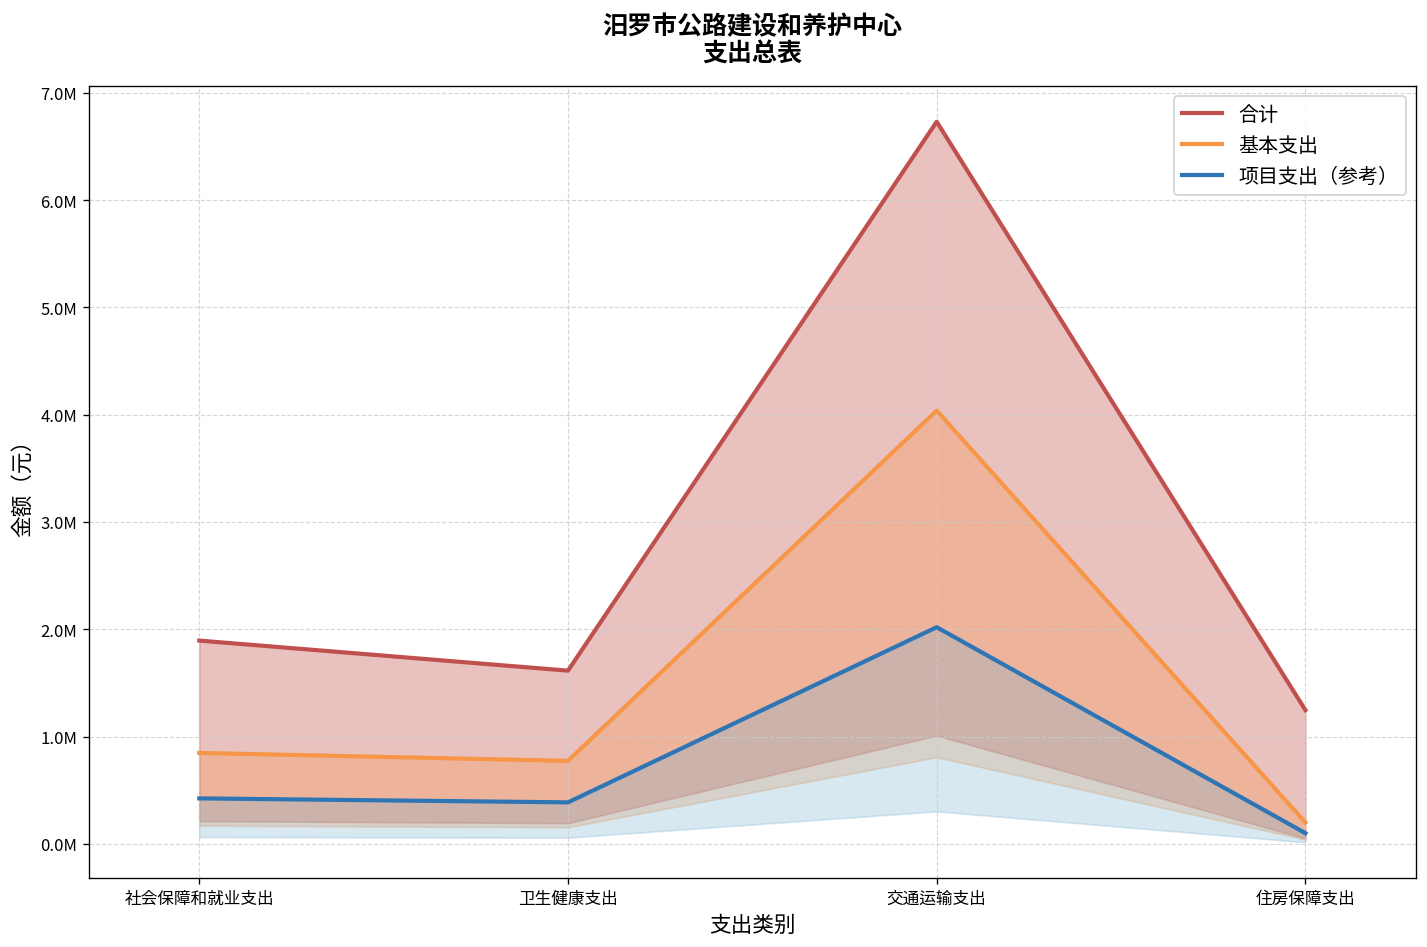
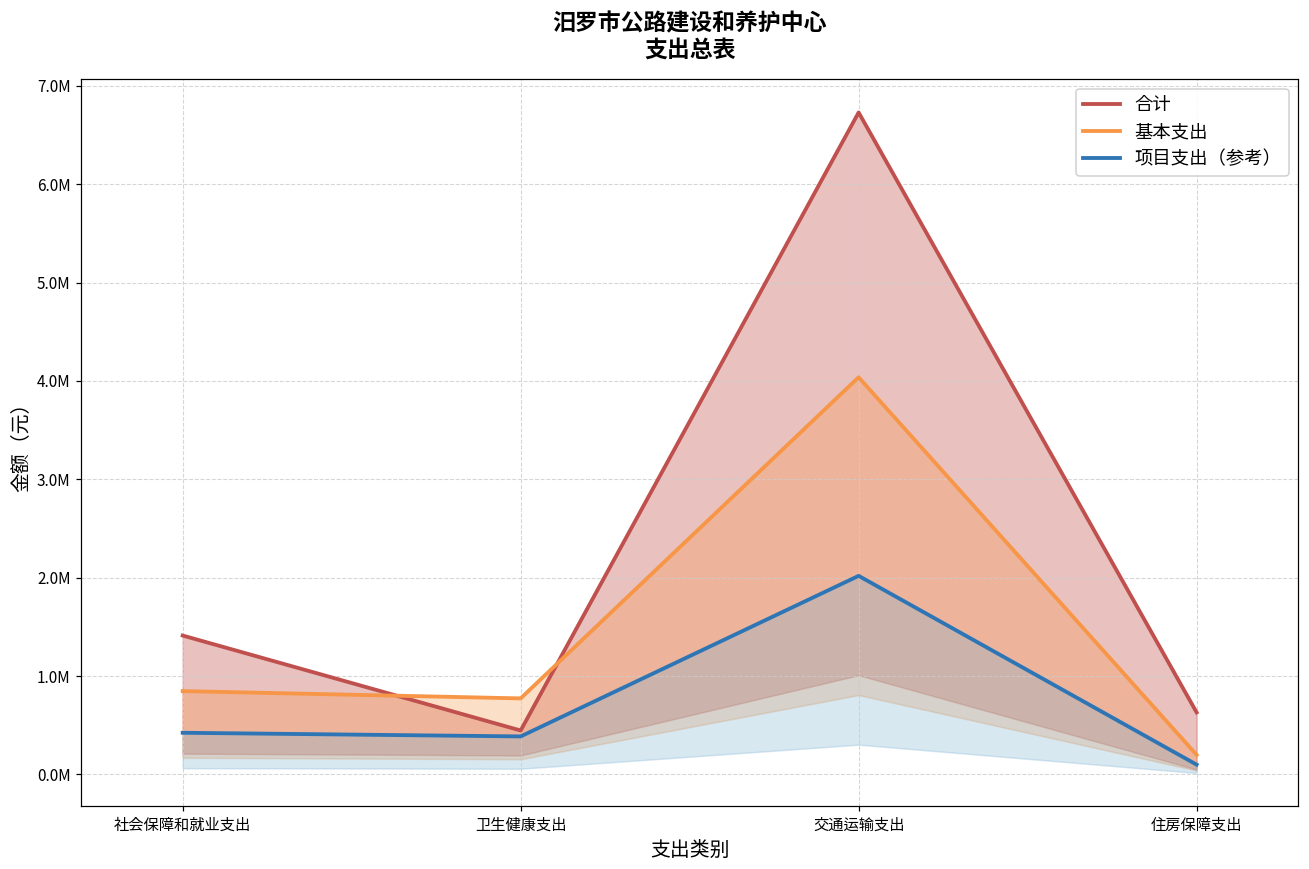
合计, 社会保障和就业支出: 1900000 -> 1400000
合计, 卫生健康支出: 1600000 -> 400000
合计, 住房保障支出: 1200000 -> 600000
